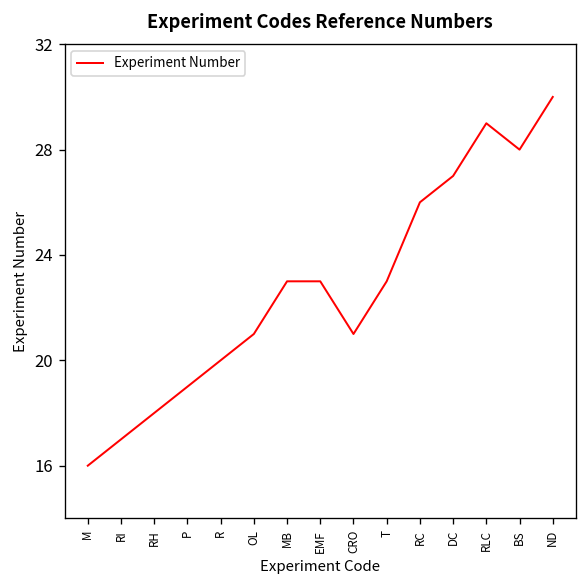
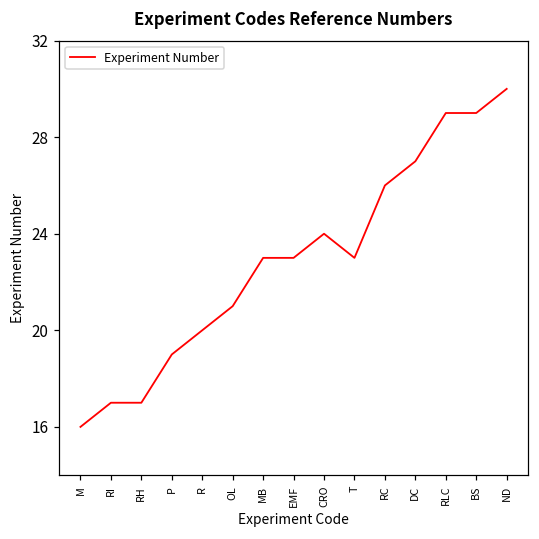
RH: 18 -> 17
CRO: 21 -> 24
BS: 28 -> 29
